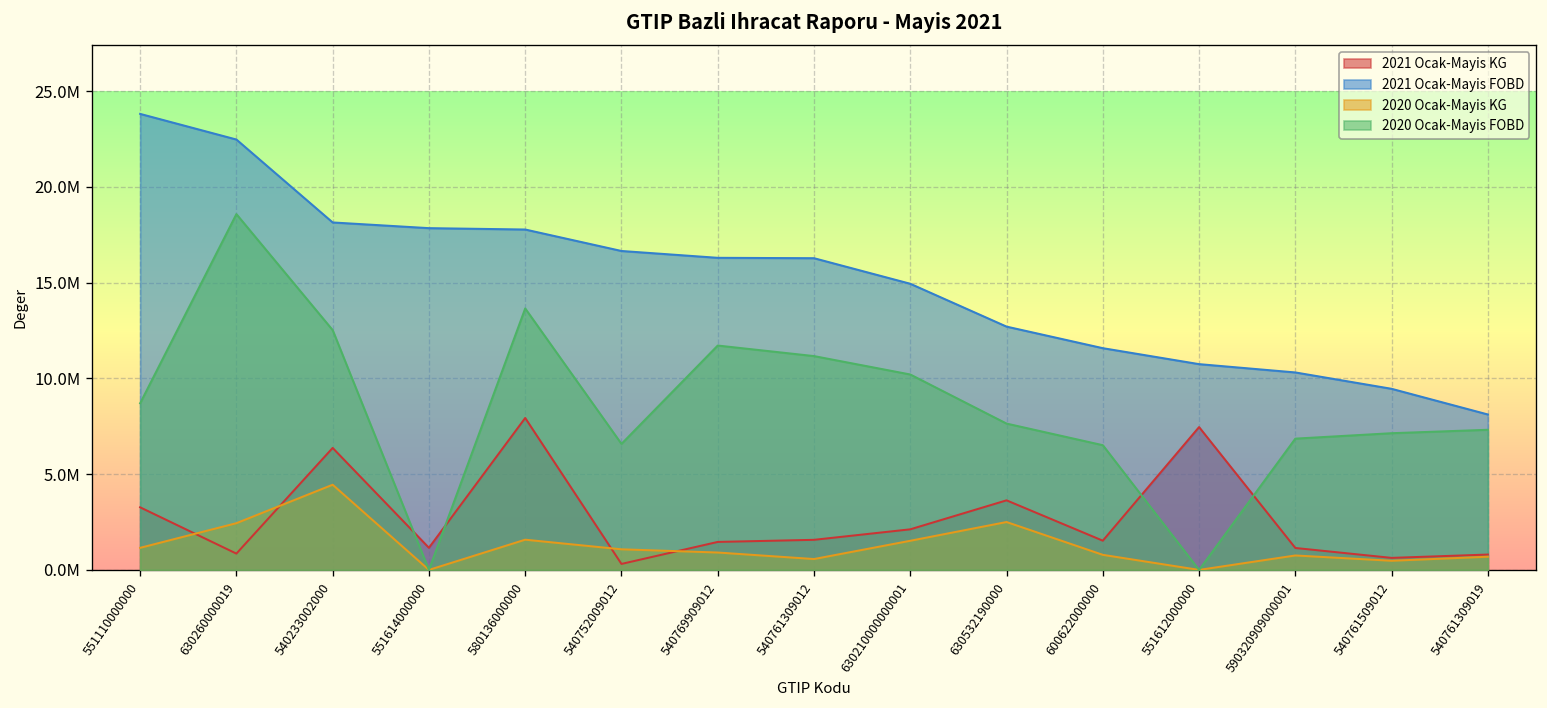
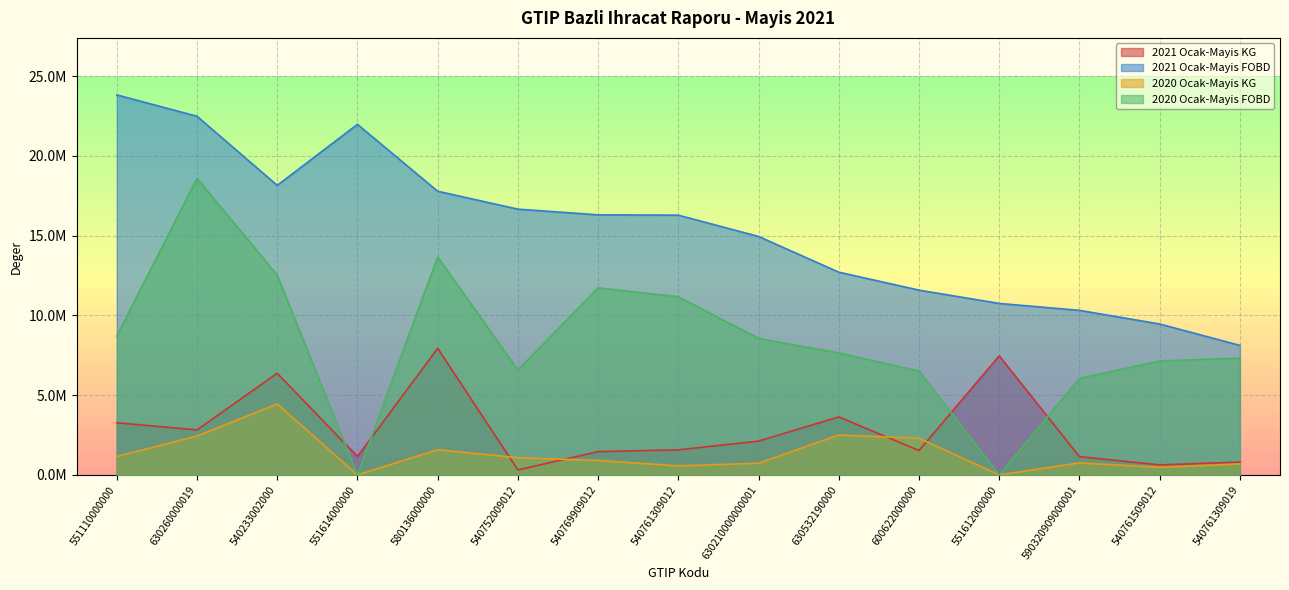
2021 Ocak-Mayis KG, 630260000019: 900000 -> 2800000
2021 Ocak-Mayis FOBD, 551614000000: 17800000 -> 22000000
2020 Ocak-Mayis KG, 630210000000001: 1500000 -> 700000
2020 Ocak-Mayis FOBD, 630210000000001: 10200000 -> 8600000
2020 Ocak-Mayis KG, 600622000000: 800000 -> 2300000
2020 Ocak-Mayis FOBD, 590320909000001: 6900000 -> 6000000
